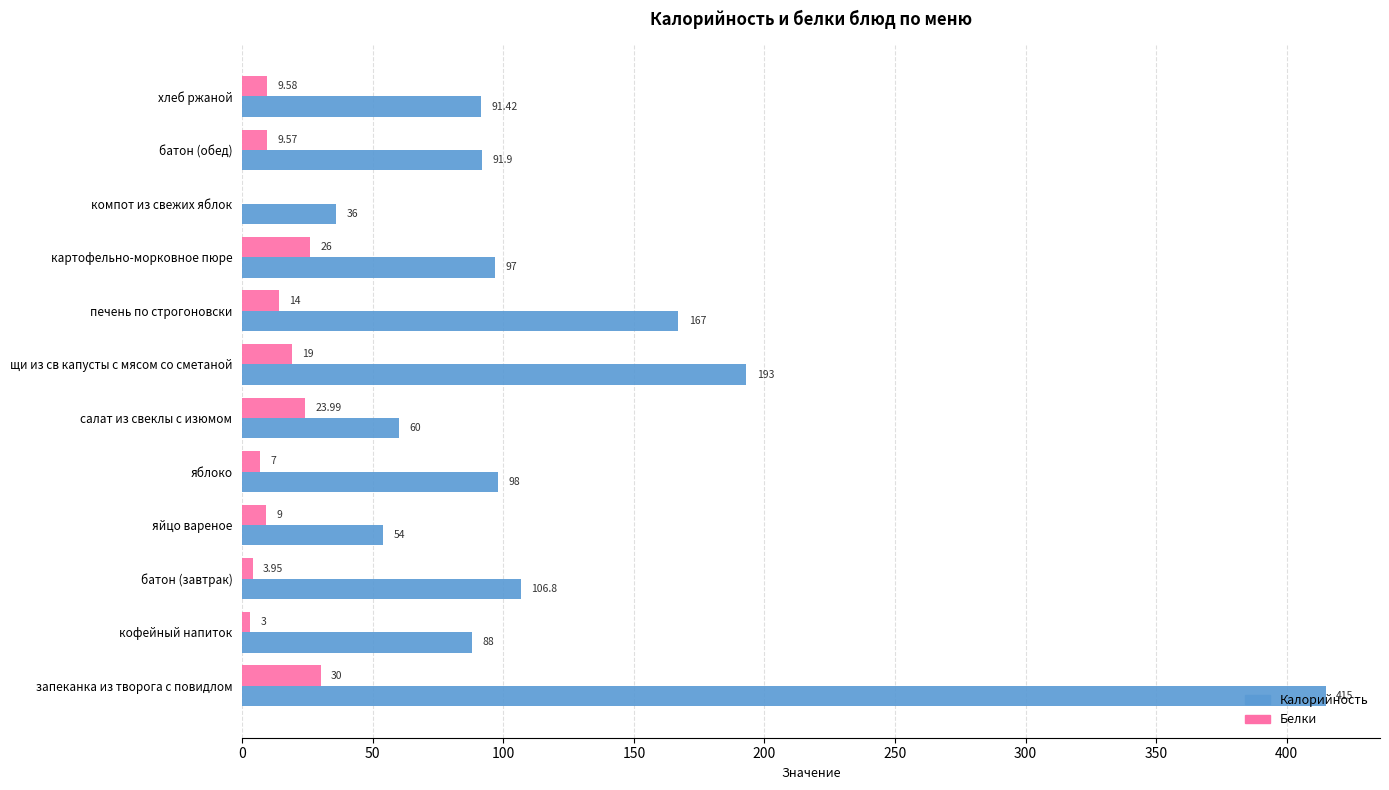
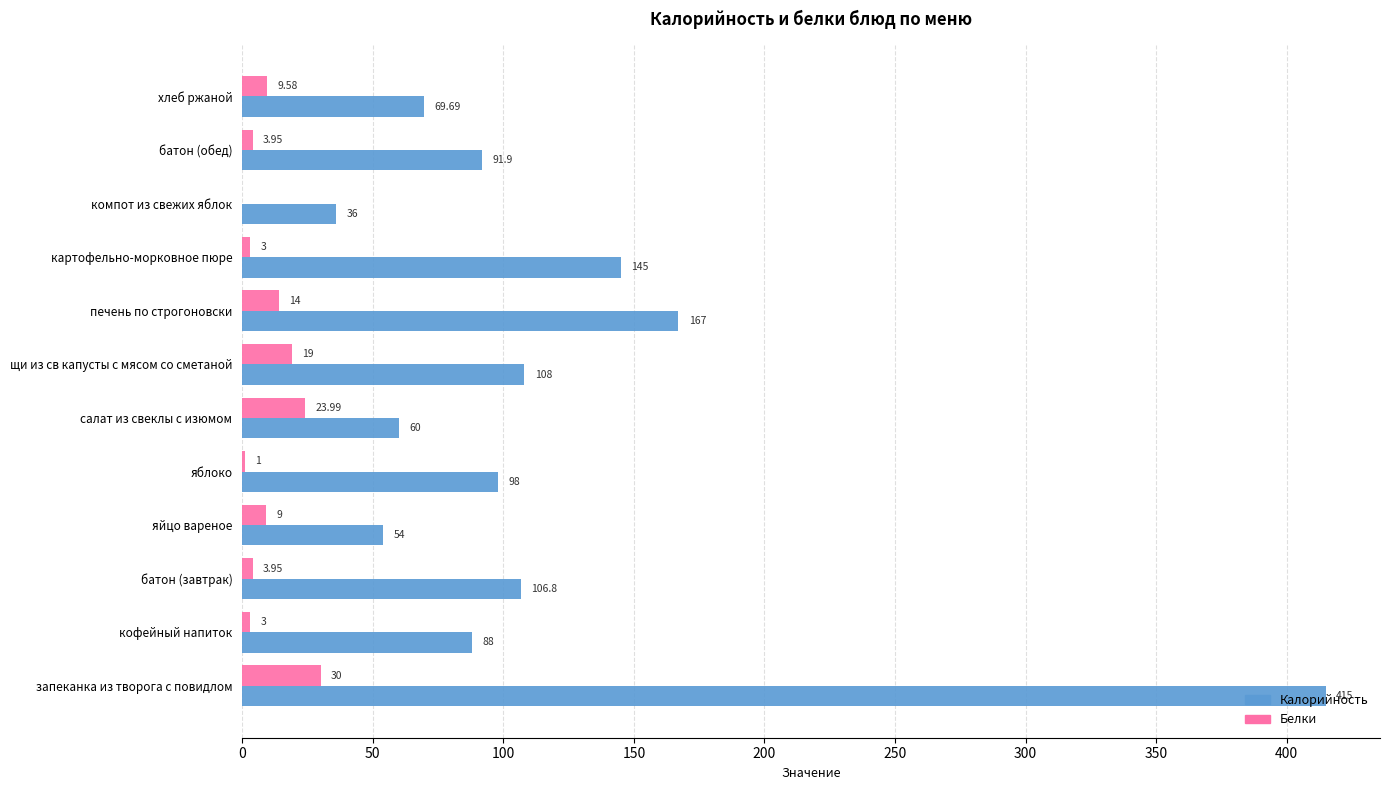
Калорийность, хлеб ржаной: 91.42 -> 69.69
Белки, батон (обед): 9.57 -> 3.95
Белки, картофельно-морковное пюре: 26 -> 3
Калорийность, картофельно-морковное пюре: 97 -> 145
Калорийность, щи из св капусты с мясом со сметаной: 193 -> 108
Белки, яблоко: 7 -> 1
